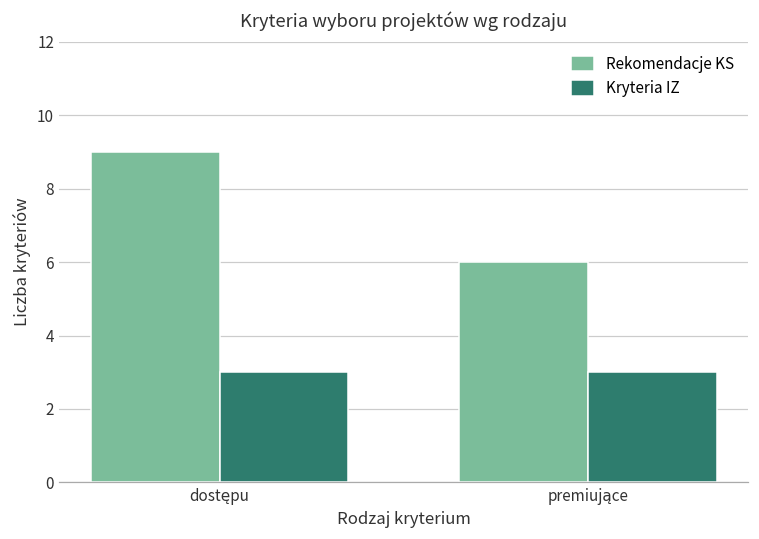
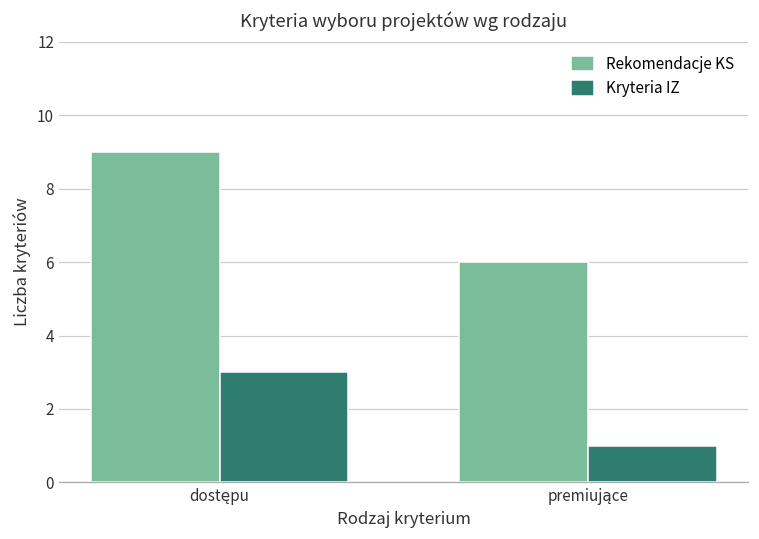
Kryteria IZ, premiujące: 3 -> 1
